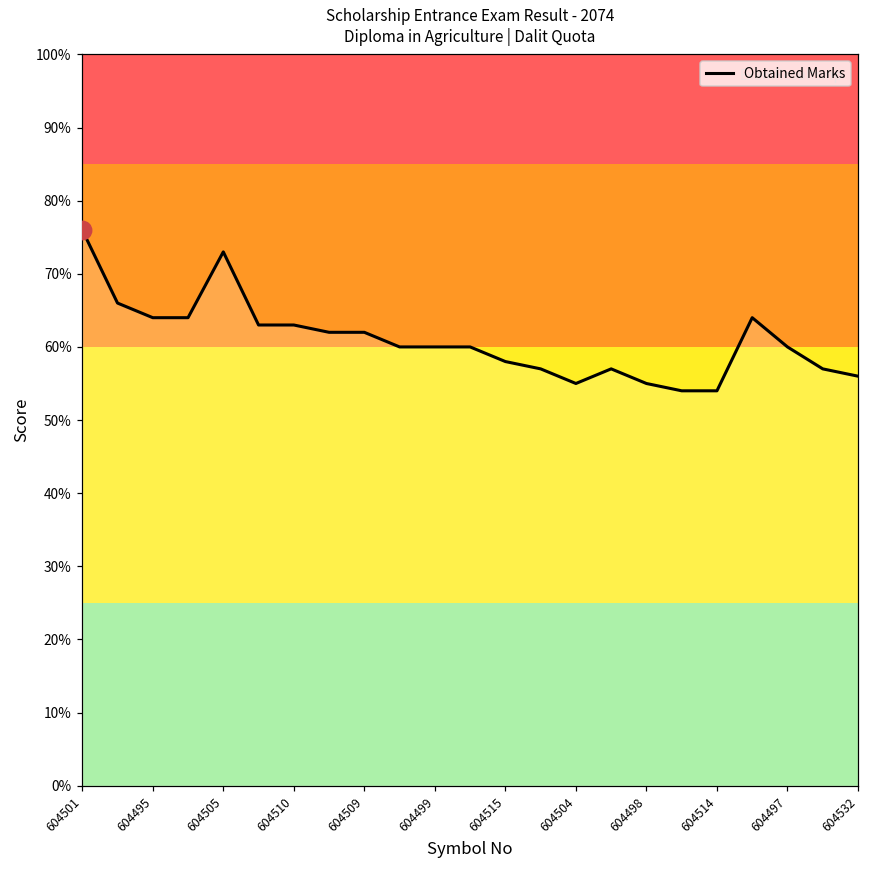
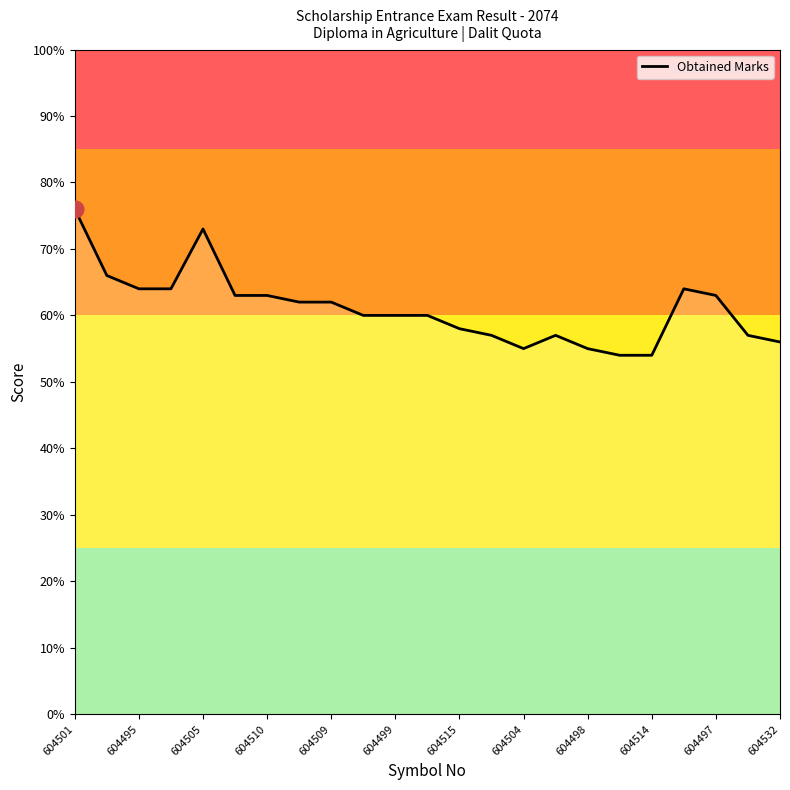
Obtained Marks, 604497: 60% -> 63%
